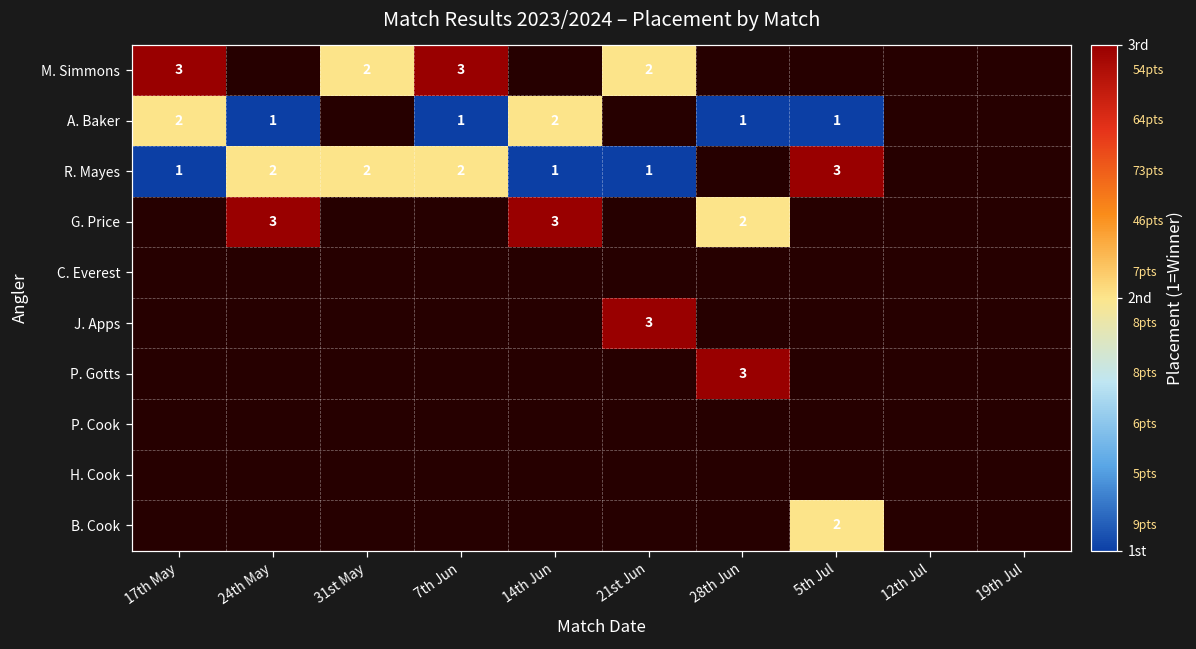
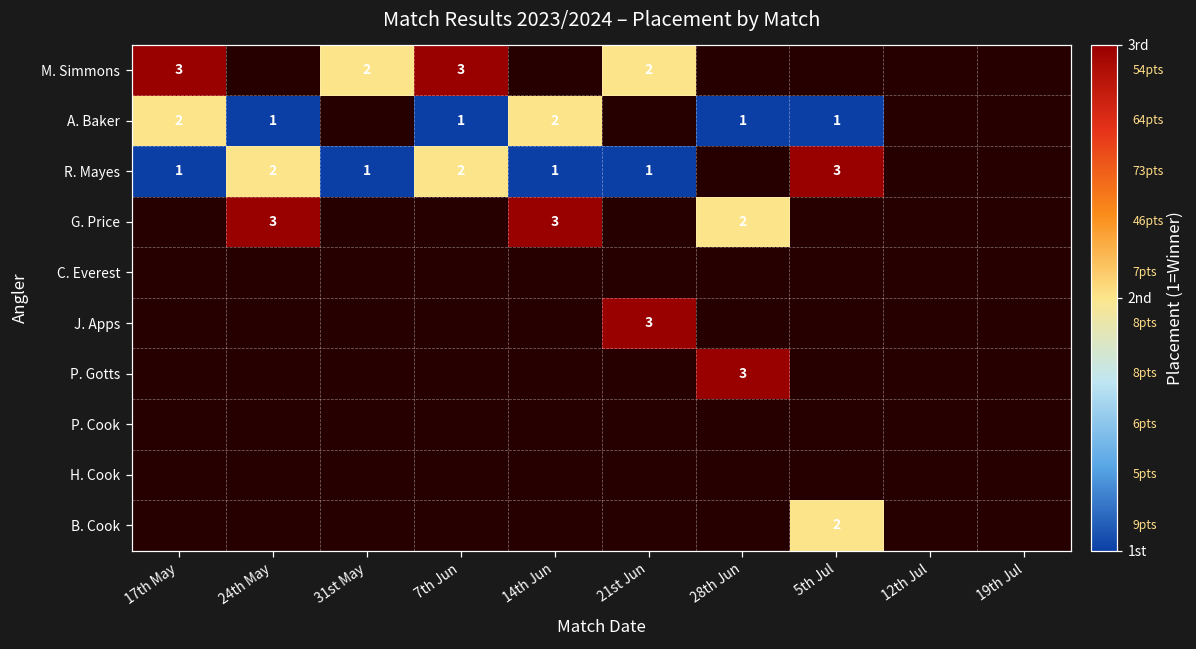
R. Mayes, 31st May: 2 -> 1
